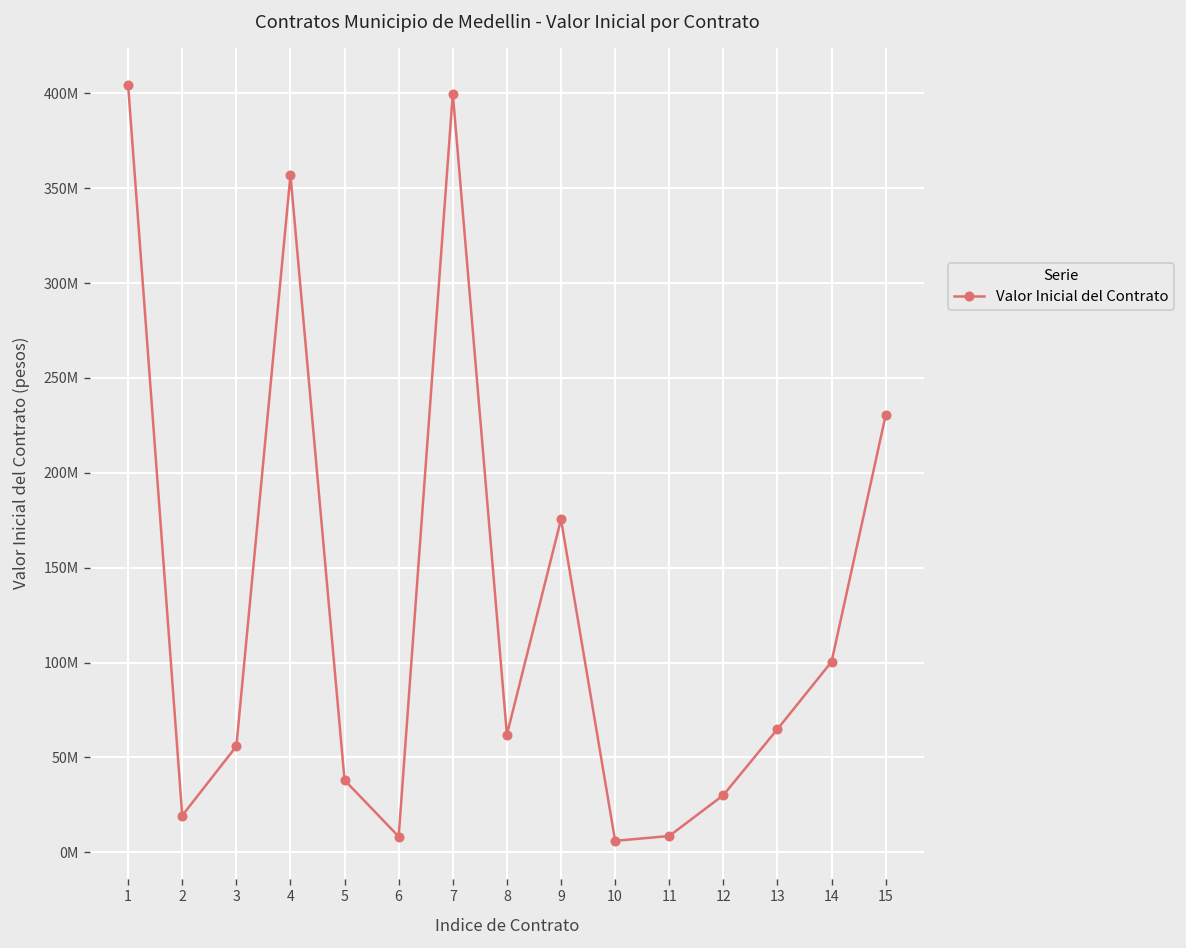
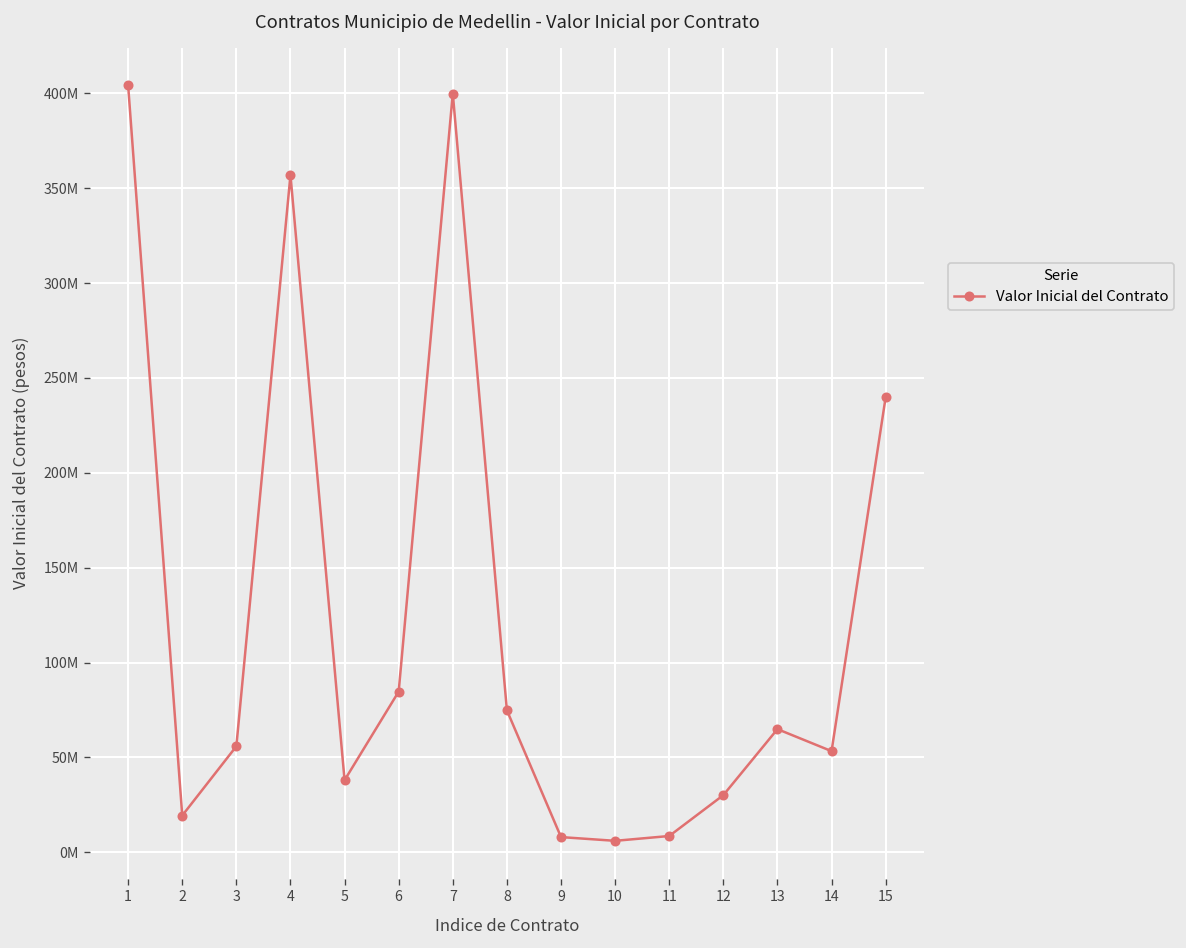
6: 8000000 -> 85000000
8: 62000000 -> 75000000
9: 175000000 -> 8000000
14: 100000000 -> 53000000
15: 230000000 -> 240000000
